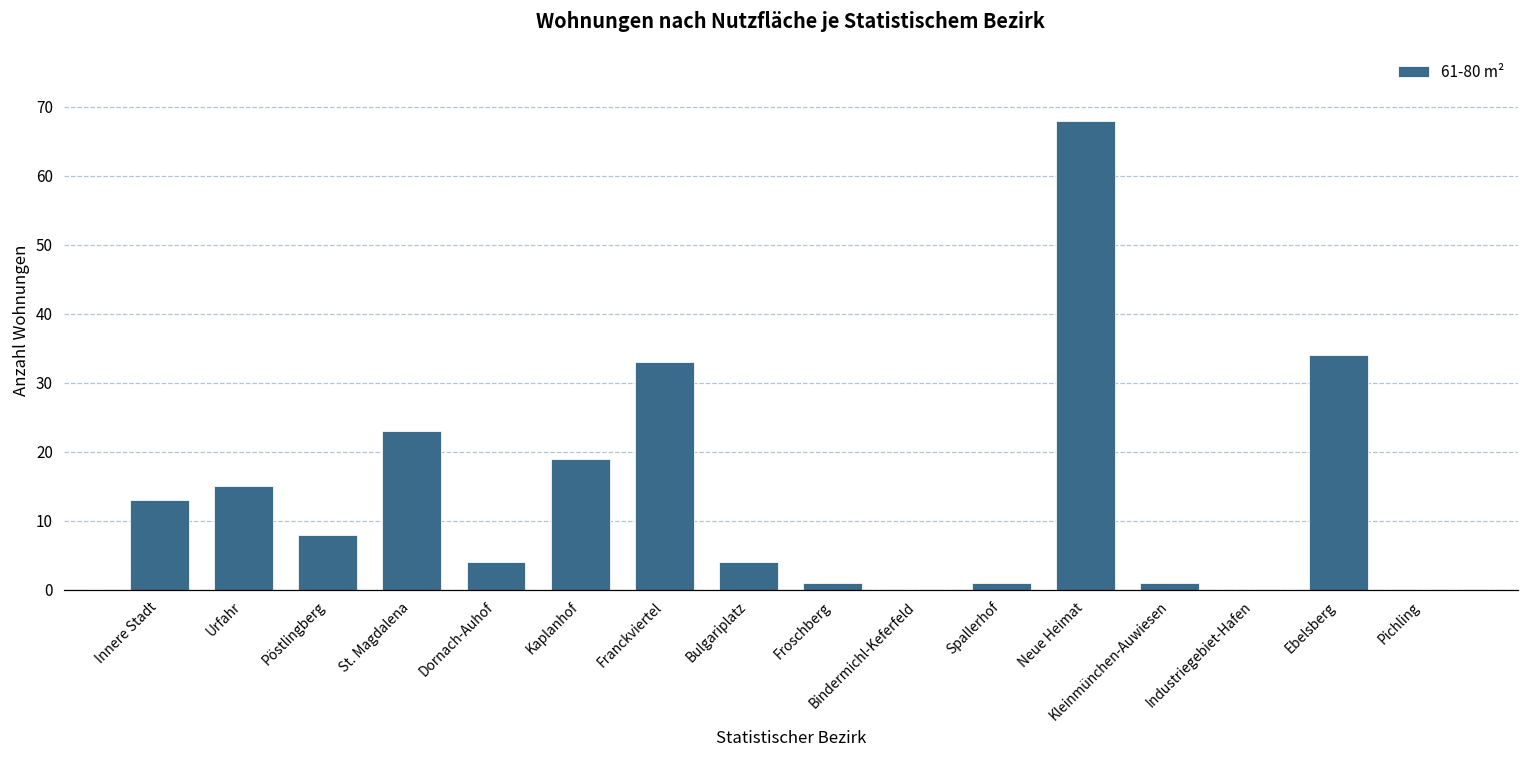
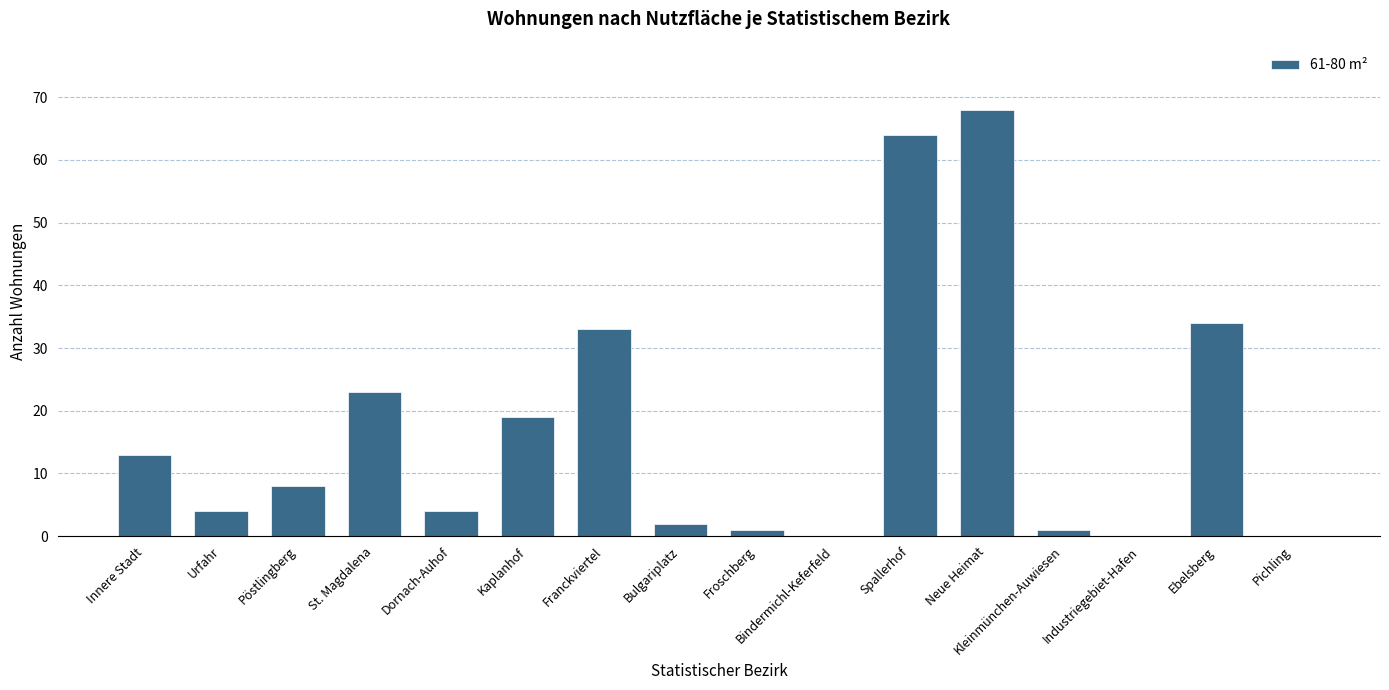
Urfahr: 15 -> 4
Bulgariplatz: 4 -> 2
Spallerhof: 1 -> 64
